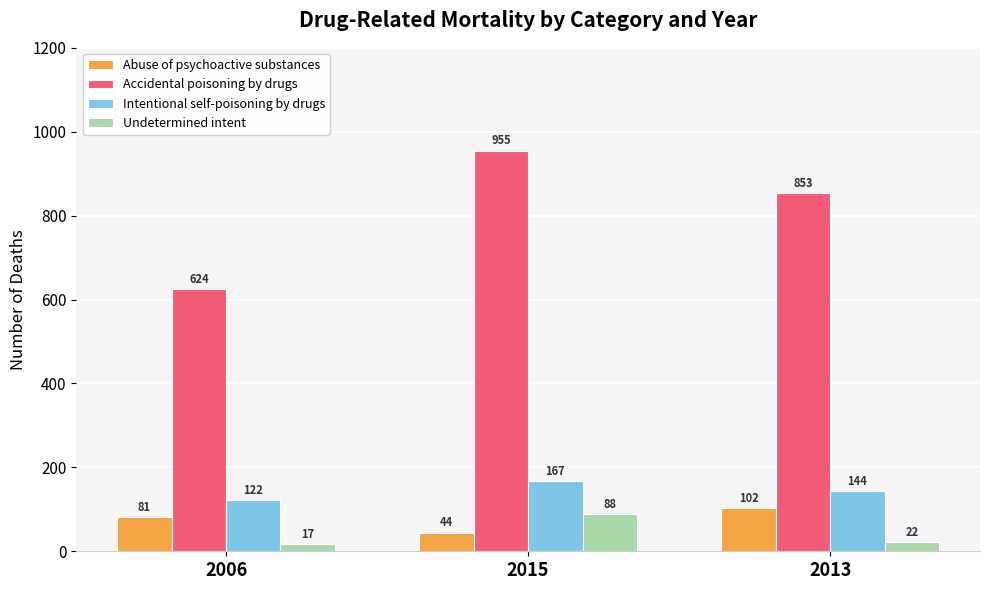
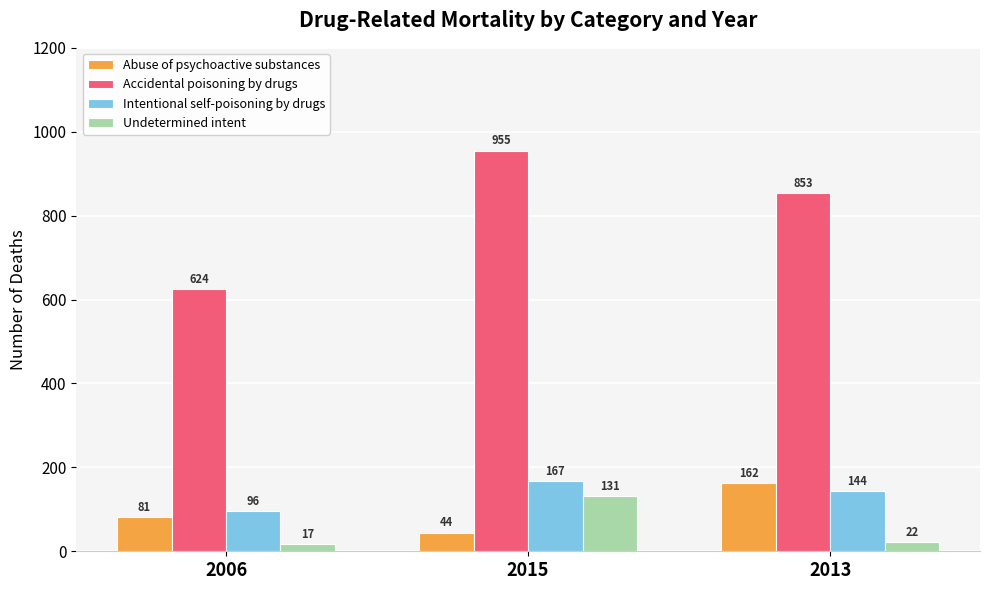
Intentional self-poisoning by drugs, 2006: 122 -> 96
Undetermined intent, 2015: 88 -> 131
Abuse of psychoactive substances, 2013: 102 -> 162
